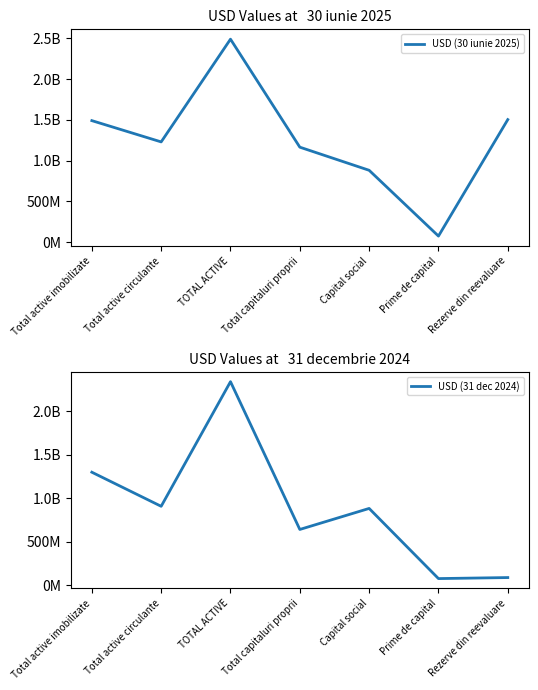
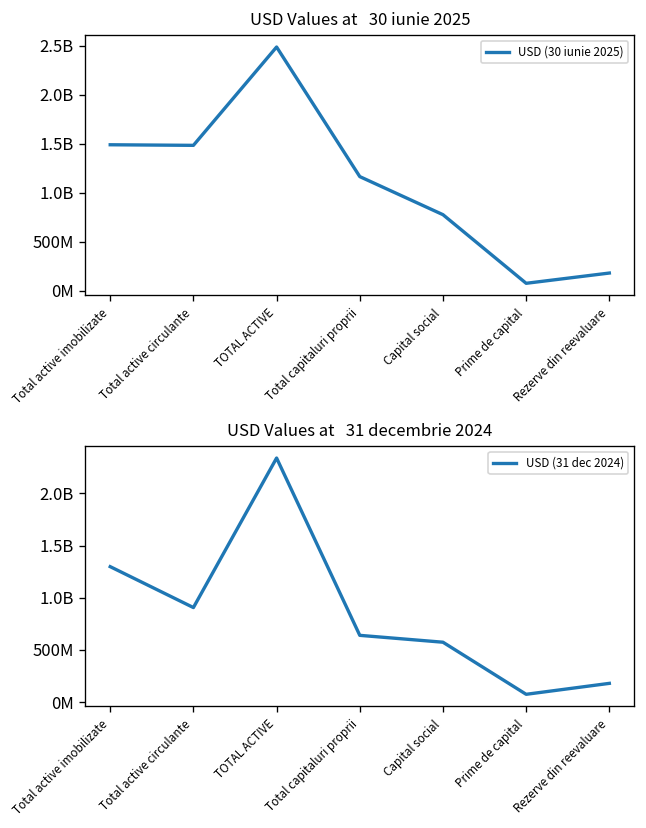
USD Values at 30 iunie 2025, Total active circulante: 1200000000 -> 1500000000
USD Values at 30 iunie 2025, Capital social: 900000000 -> 800000000
USD Values at 30 iunie 2025, Rezerve din reevaluare: 1500000000 -> 200000000
USD Values at 31 decembrie 2024, Capital social: 900000000 -> 600000000
USD Values at 31 decembrie 2024, Rezerve din reevaluare: 100000000 -> 200000000
